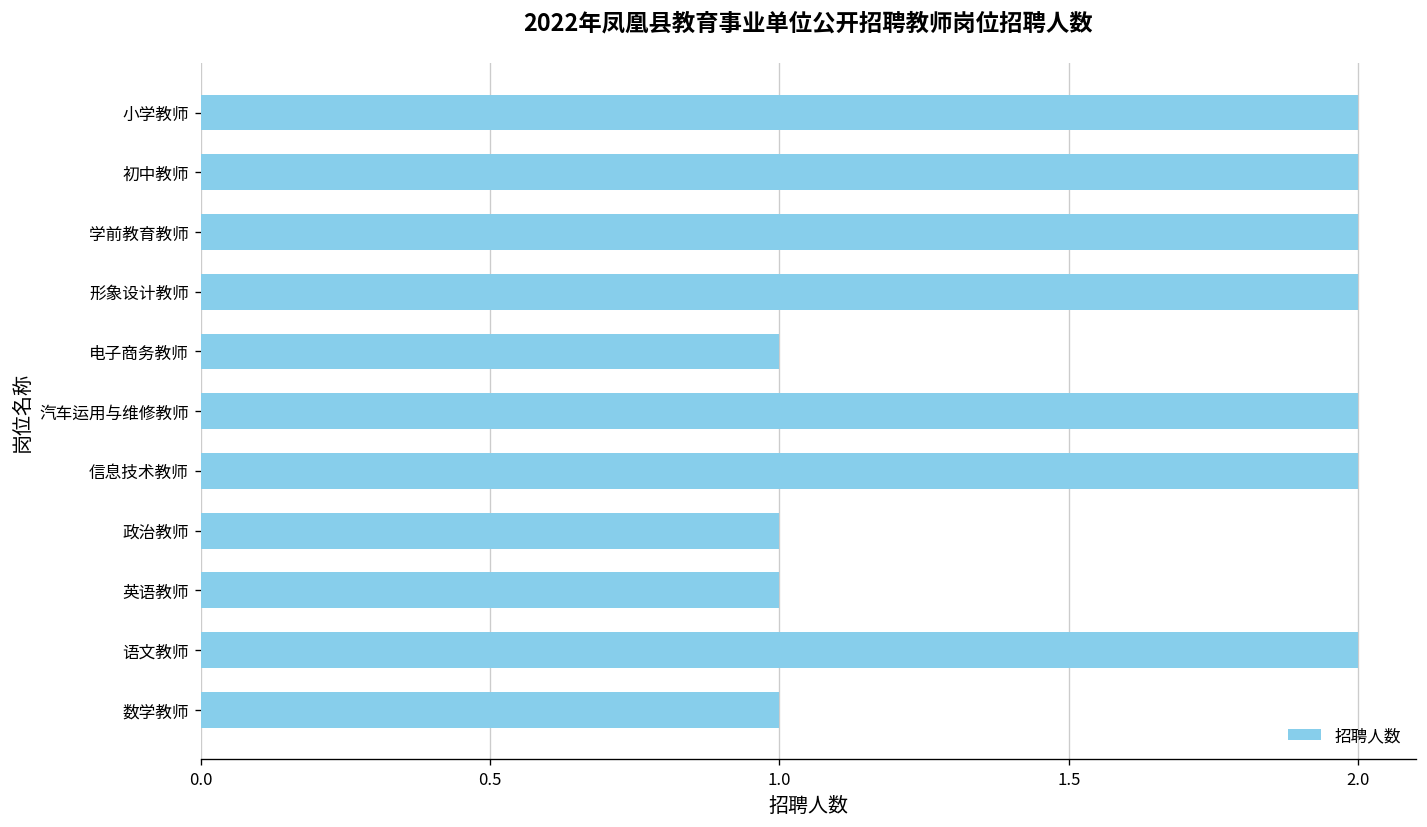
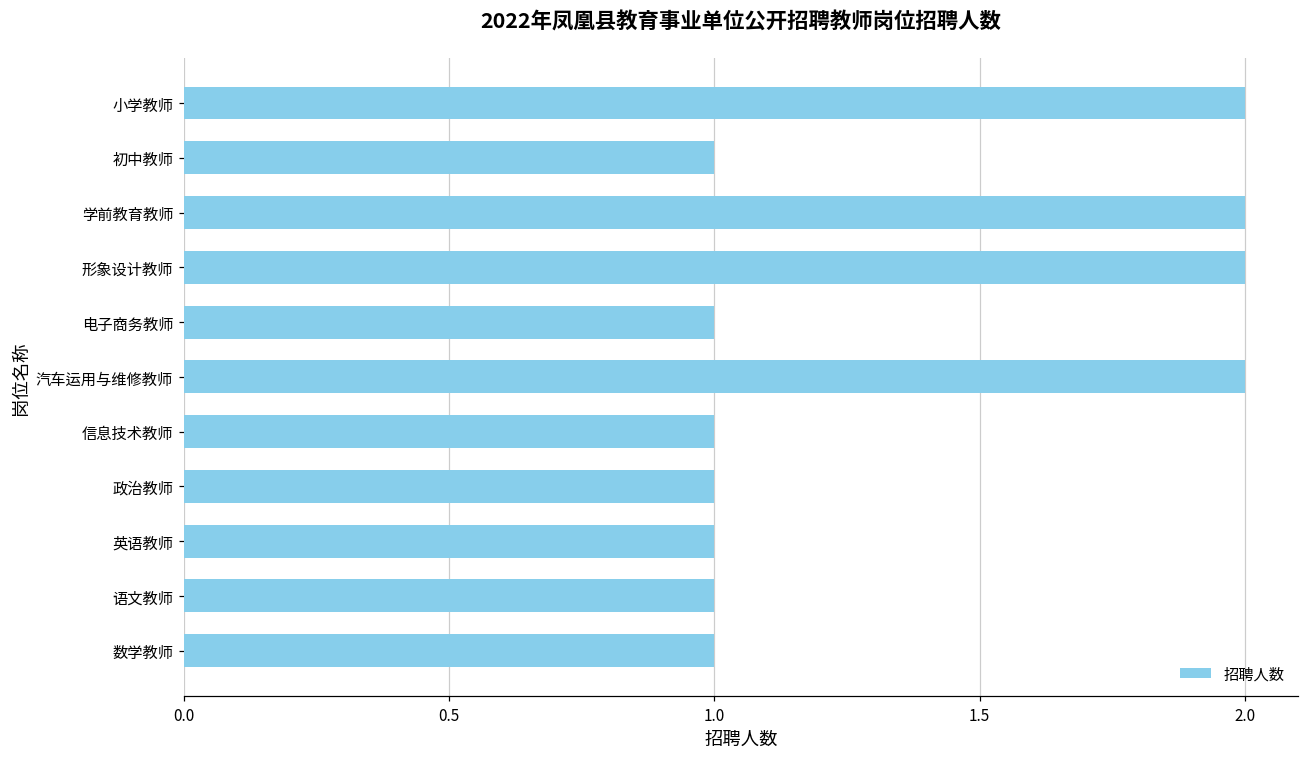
初中教师: 2 -> 1
信息技术教师: 2 -> 1
语文教师: 2 -> 1
